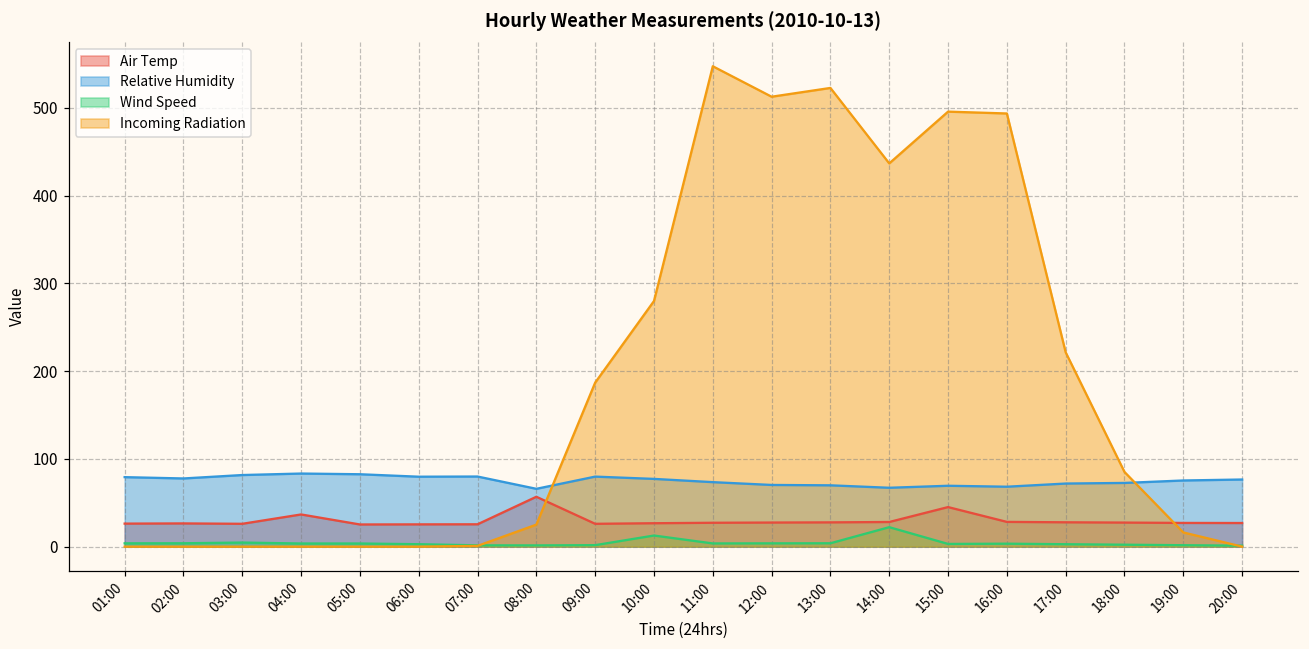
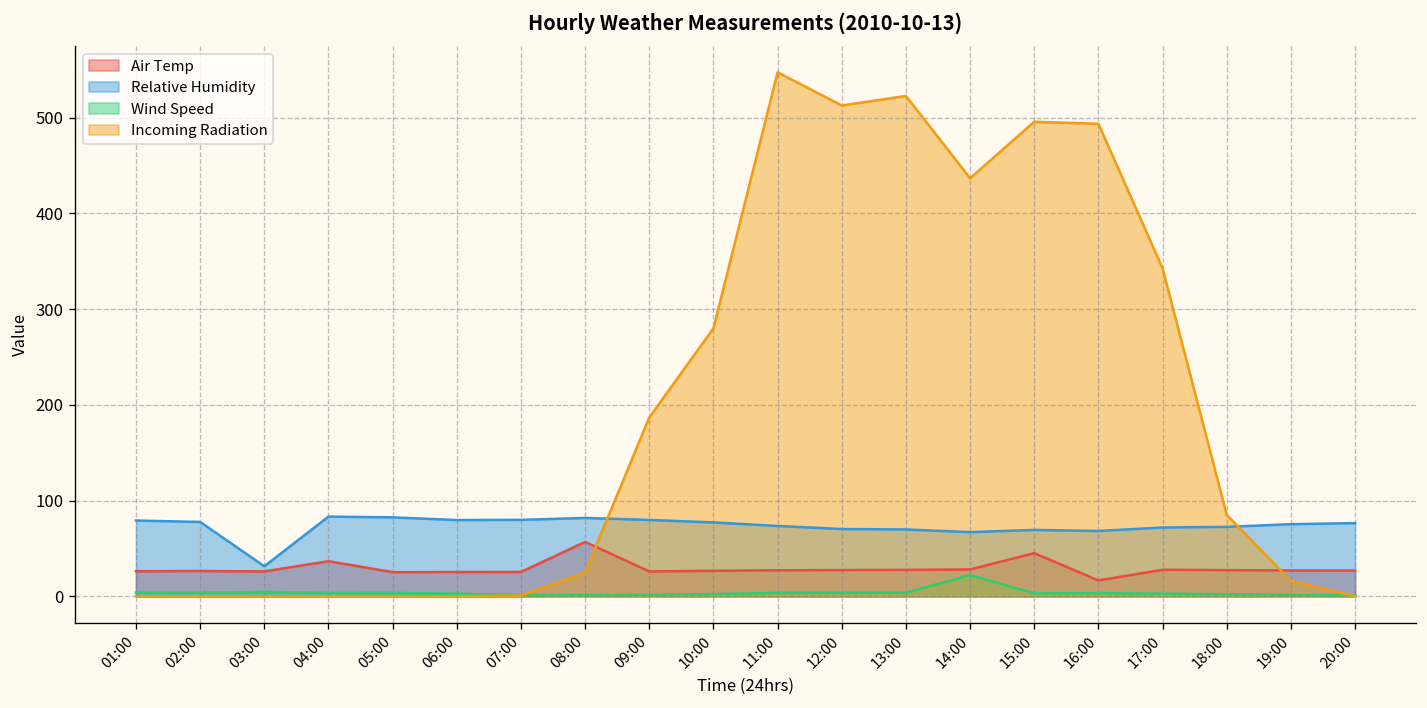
Relative Humidity, 03:00: 80 -> 30
Relative Humidity, 08:00: 70 -> 80
Wind Speed, 10:00: 10 -> 0
Air Temp, 16:00: 30 -> 20
Incoming Radiation, 17:00: 220 -> 340
